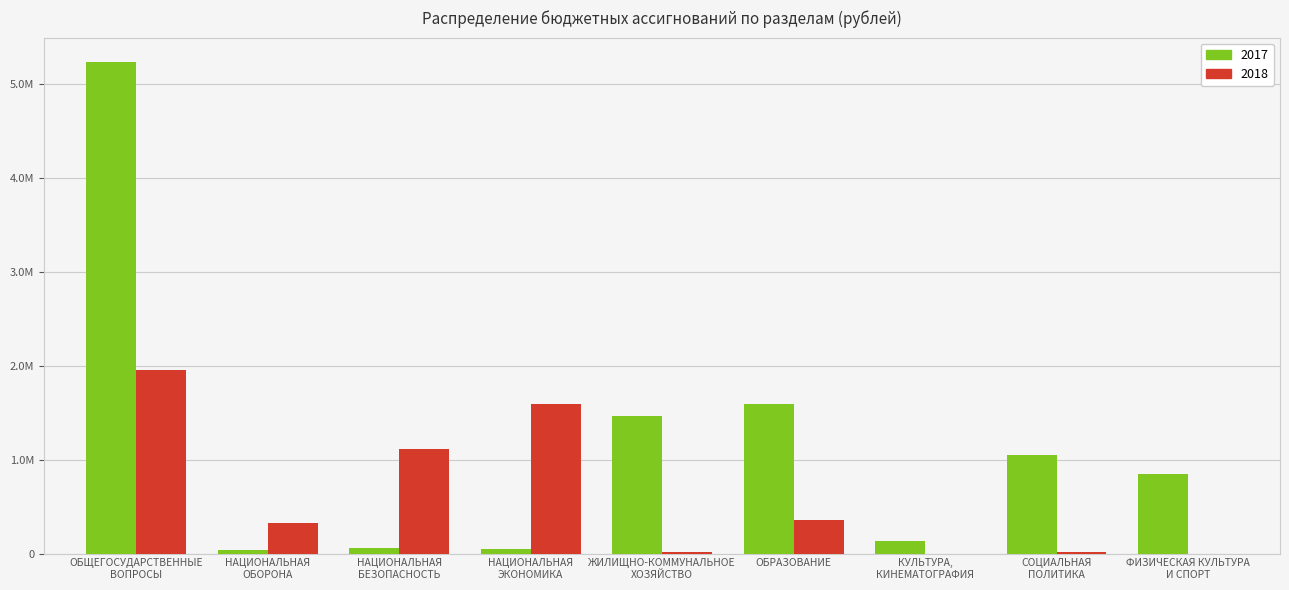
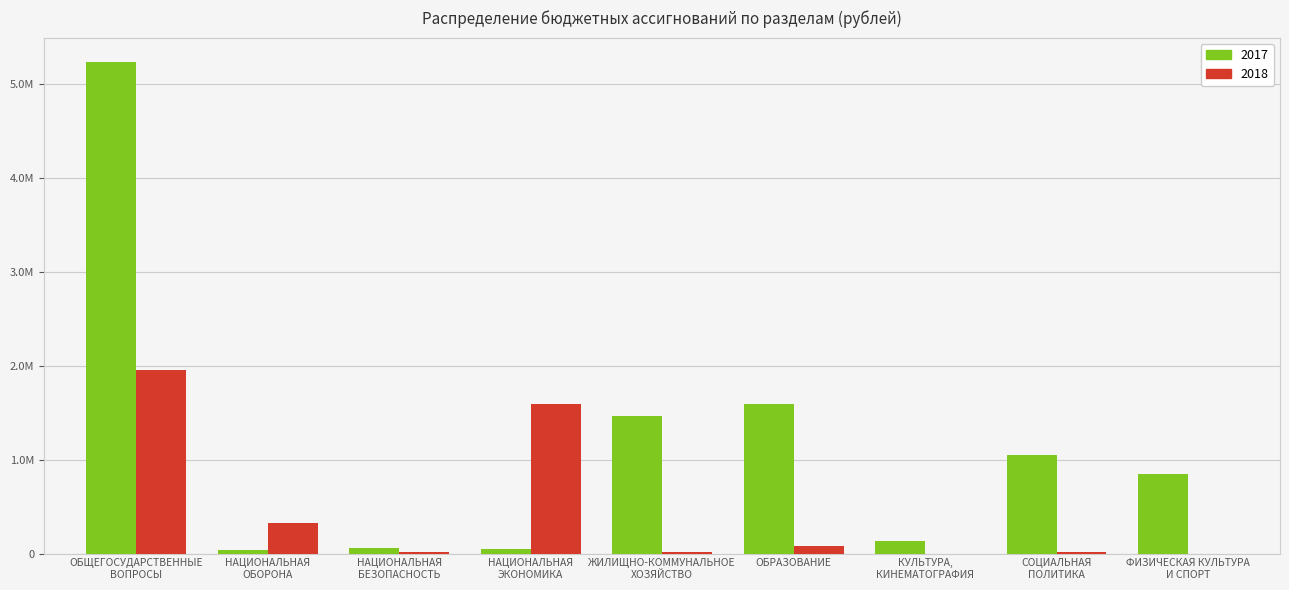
2018, НАЦИОНАЛЬНАЯ БЕЗОПАСНОСТЬ: 1100000 -> 0
2018, ОБРАЗОВАНИЕ: 400000 -> 100000
